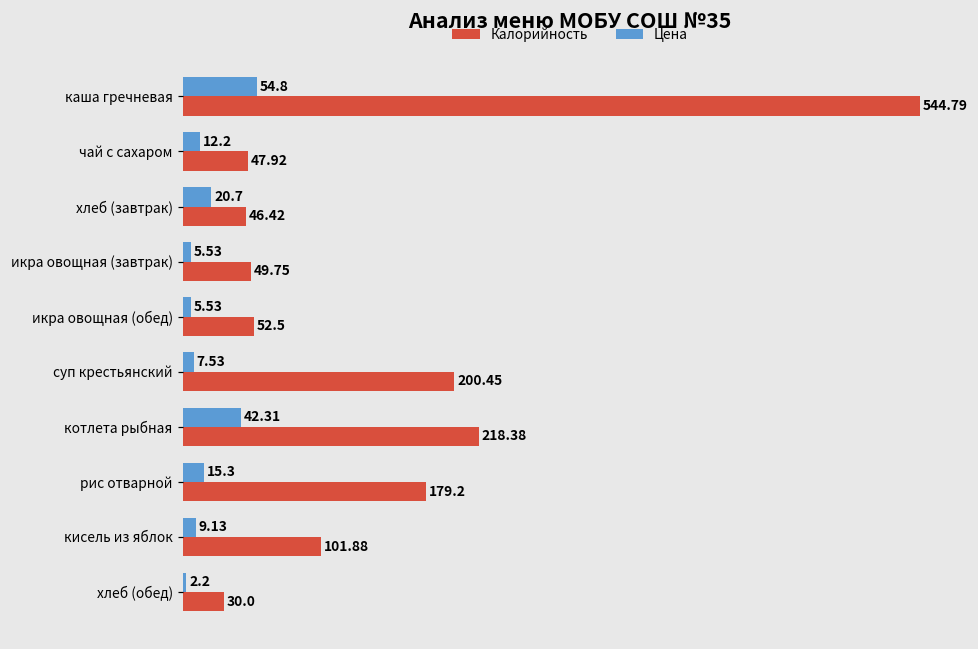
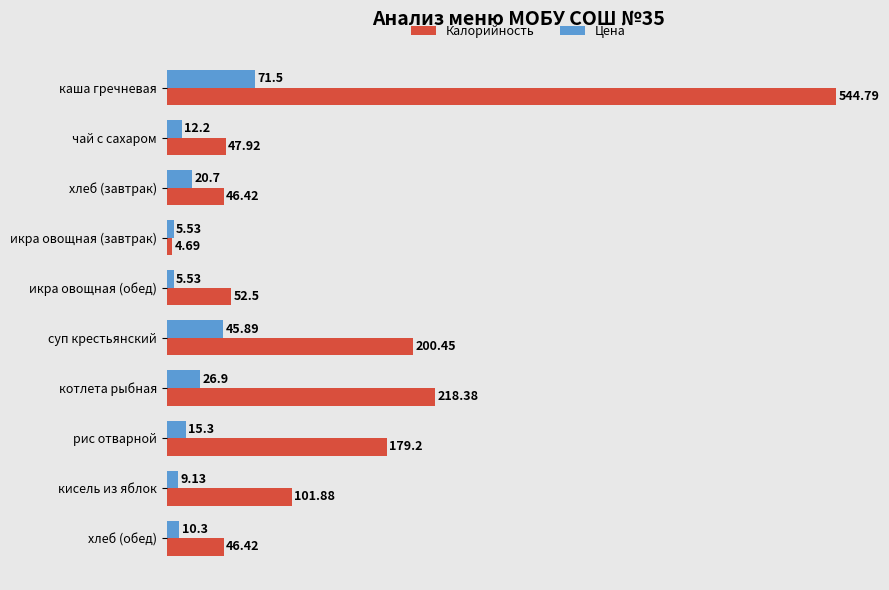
Цена, каша гречневая: 54.8 -> 71.5
Калорийность, икра овощная (завтрак): 49.75 -> 4.69
Цена, суп крестьянский: 7.53 -> 45.89
Цена, котлета рыбная: 42.31 -> 26.9
Цена, хлеб (обед): 2.2 -> 10.3
Калорийность, хлеб (обед): 30.0 -> 46.42
